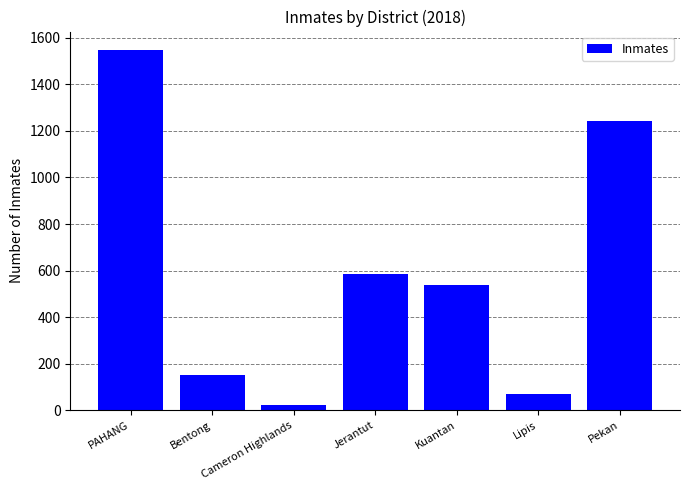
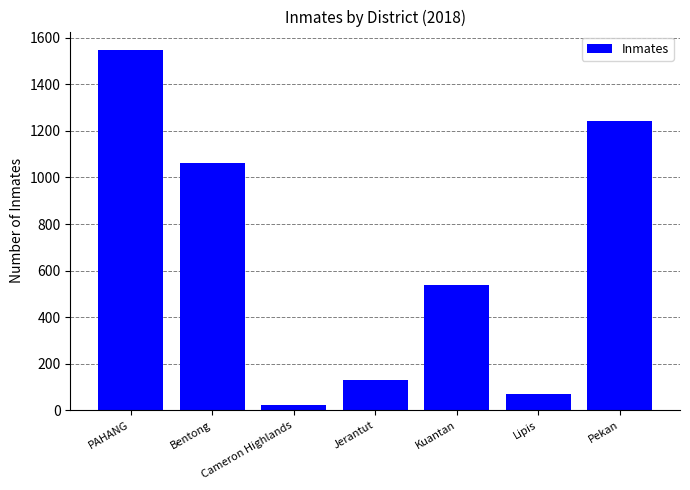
Bentong: 150 -> 1060
Jerantut: 590 -> 130
